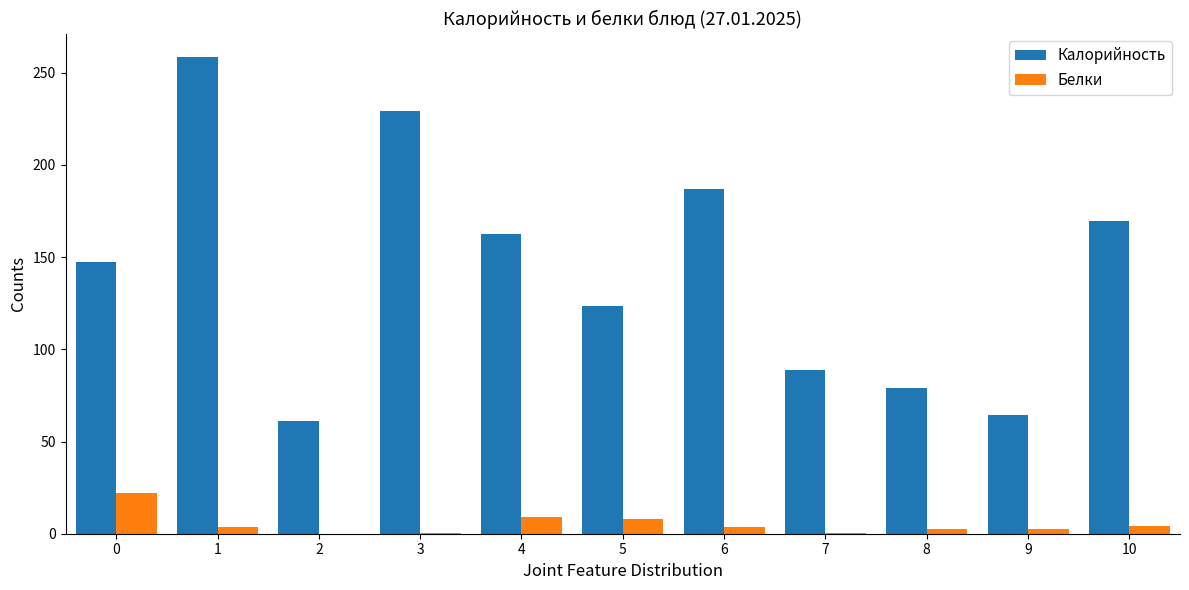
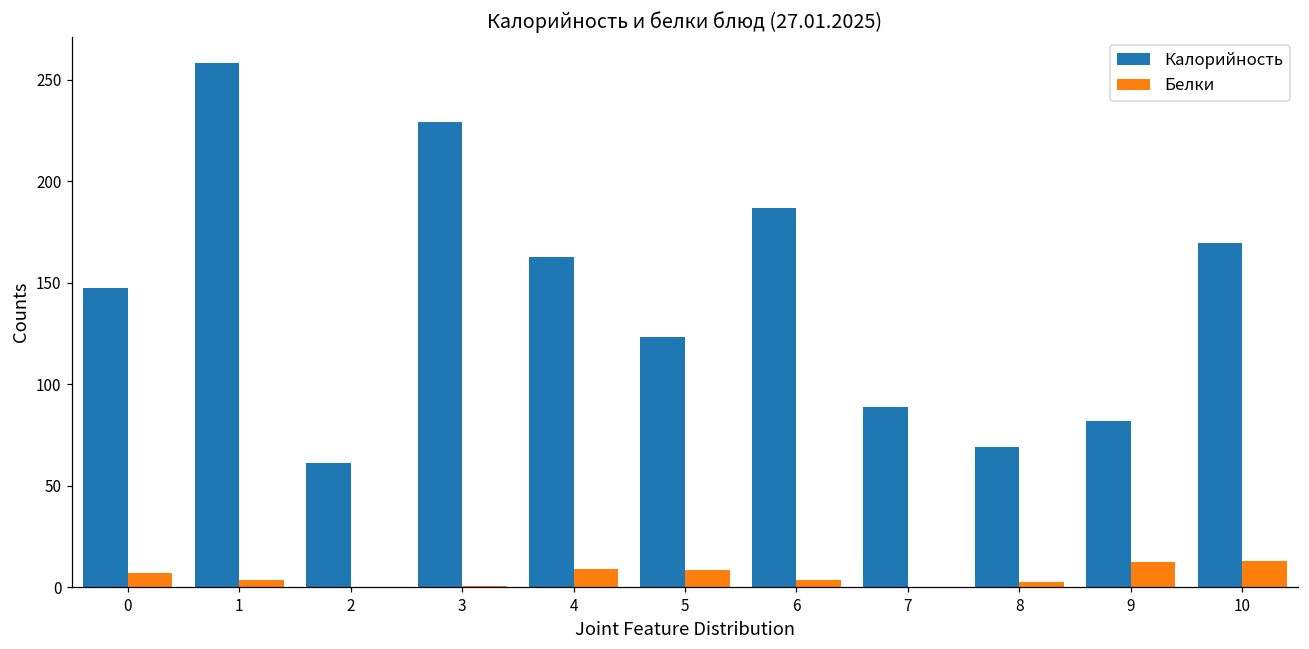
Белки, 0: 22 -> 7
Калорийность, 8: 79 -> 69
Калорийность, 9: 65 -> 82
Белки, 9: 3 -> 12
Белки, 10: 4 -> 13
